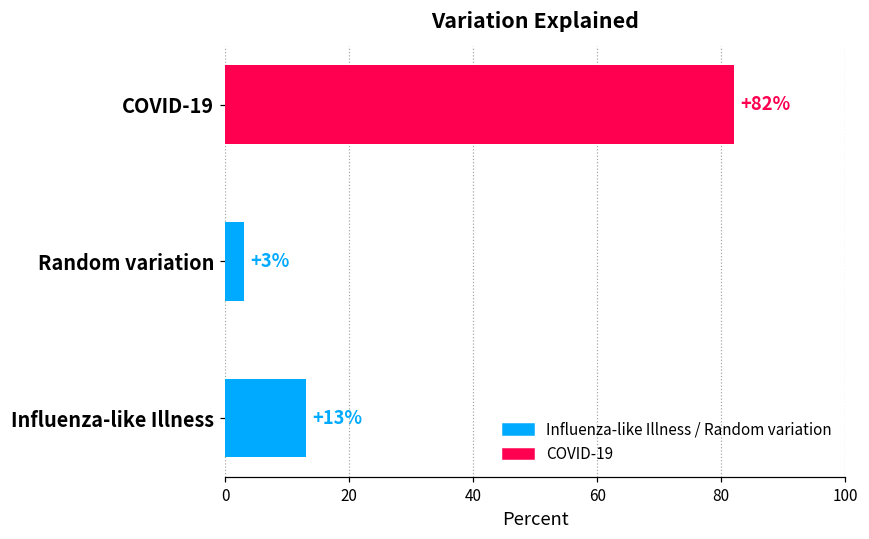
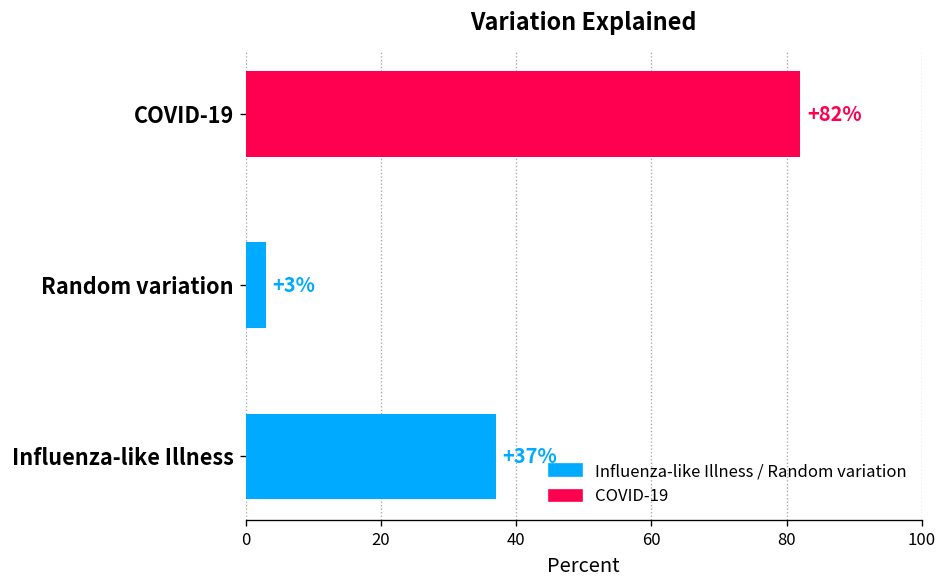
Influenza-like Illness: +13% -> +37%
